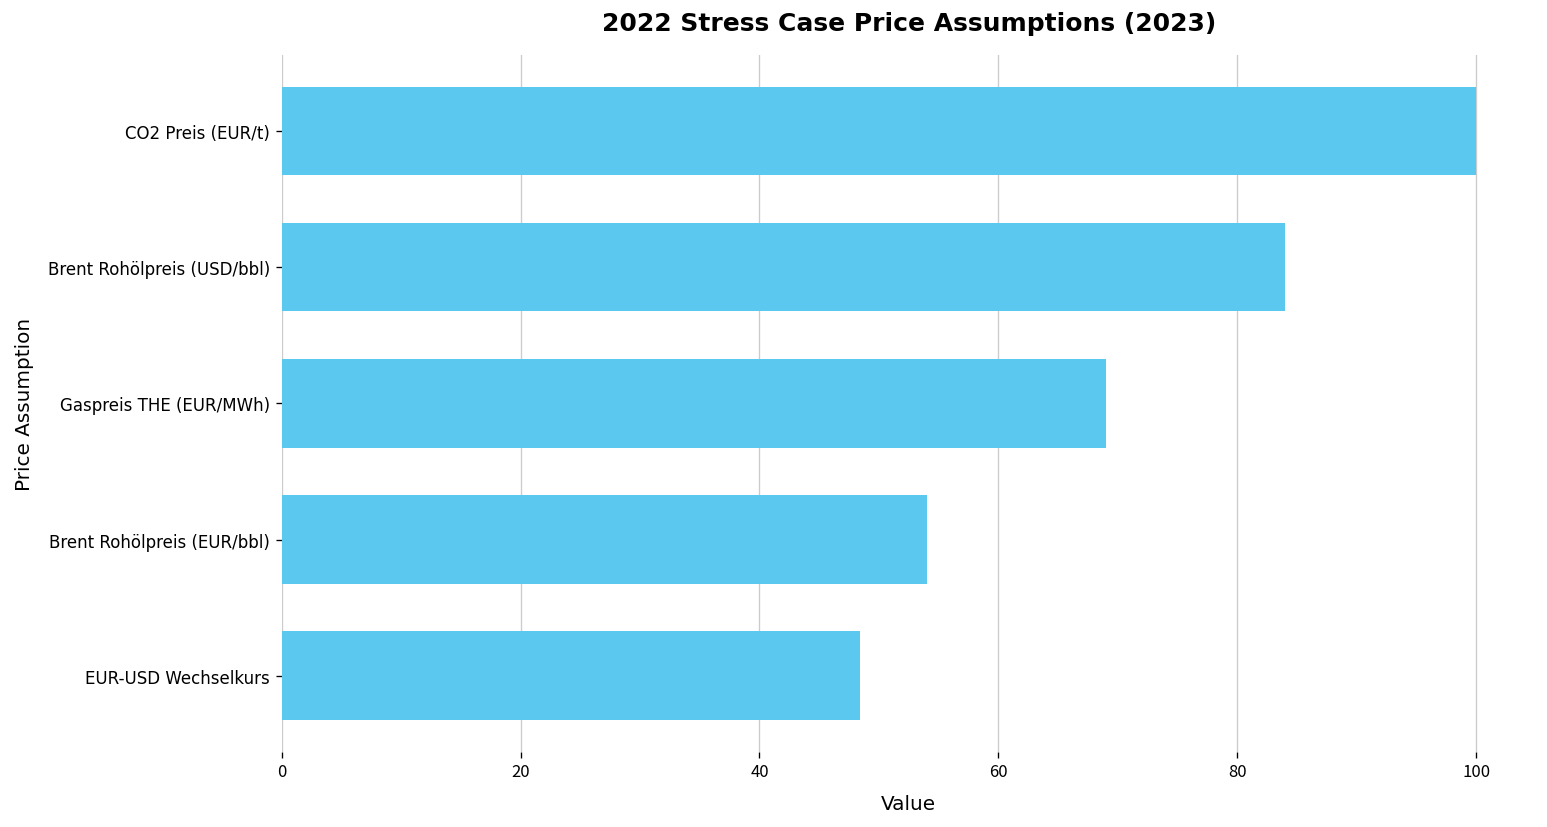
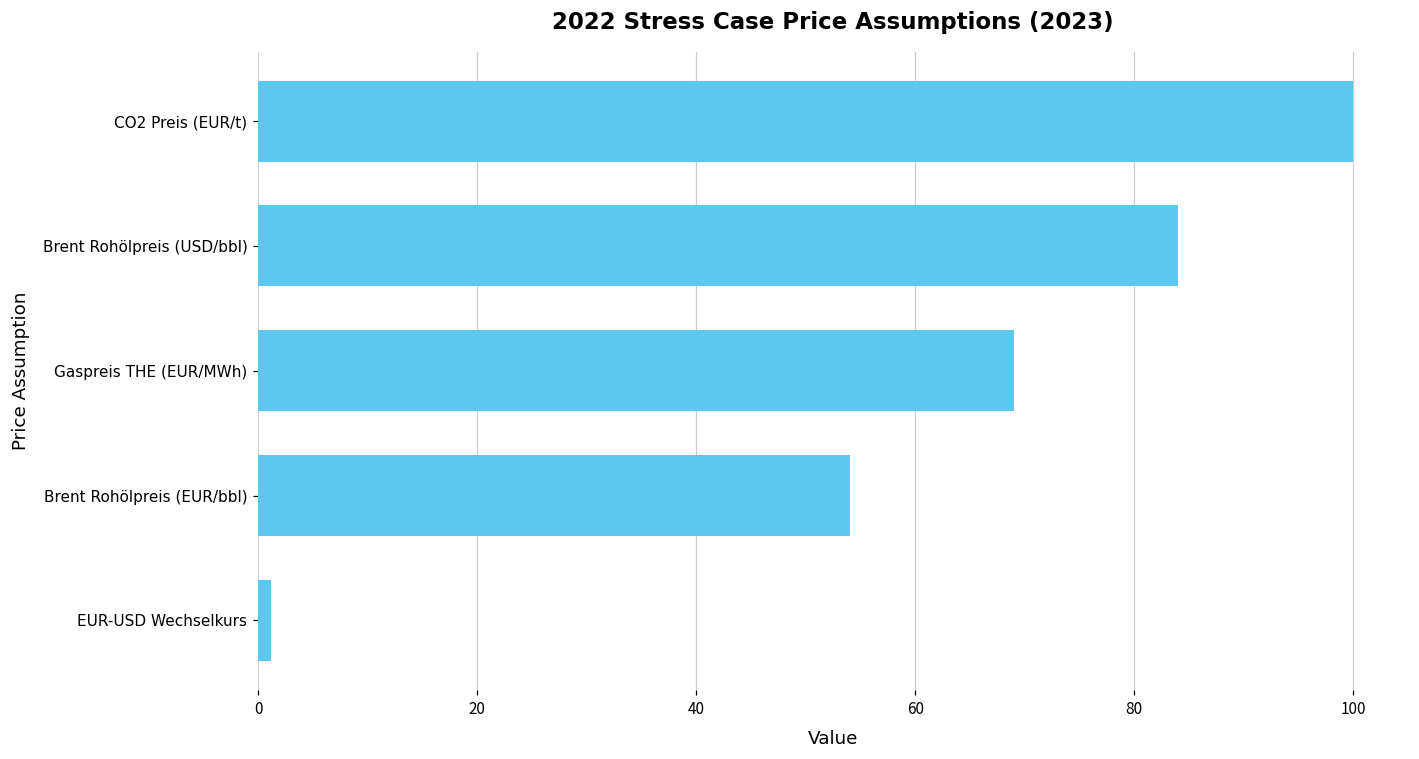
EUR-USD Wechselkurs: 48 -> 1
